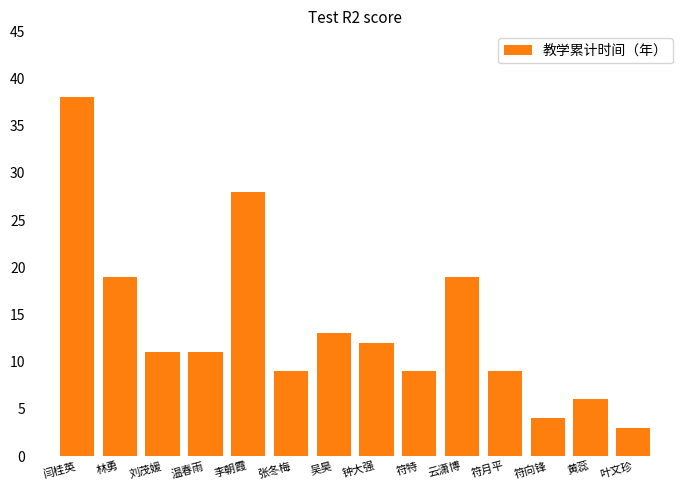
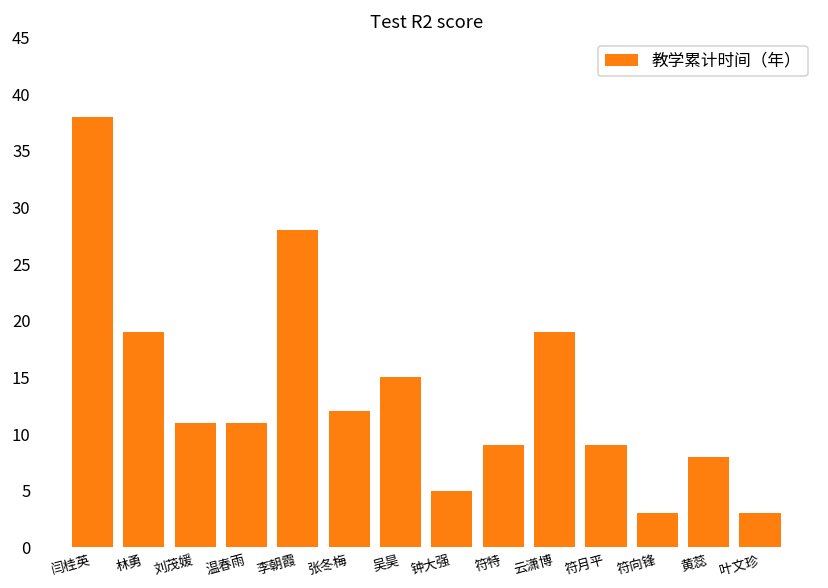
张冬梅: 9 -> 12
吴昊: 13 -> 15
钟大强: 12 -> 5
符向锋: 4 -> 3
黄蕊: 6 -> 8
